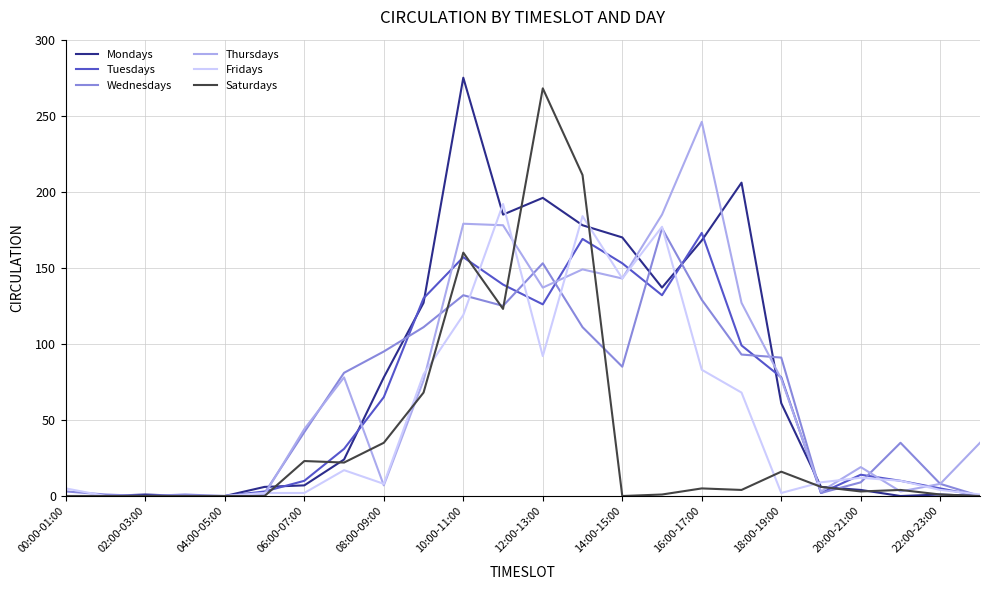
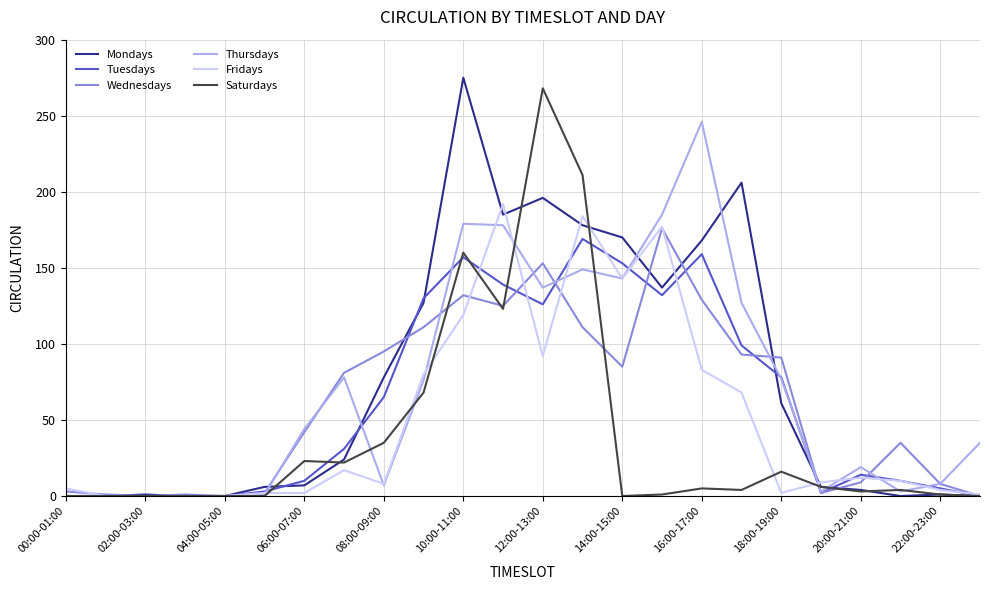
Tuesdays, 16:00-17:00: 173 -> 159
